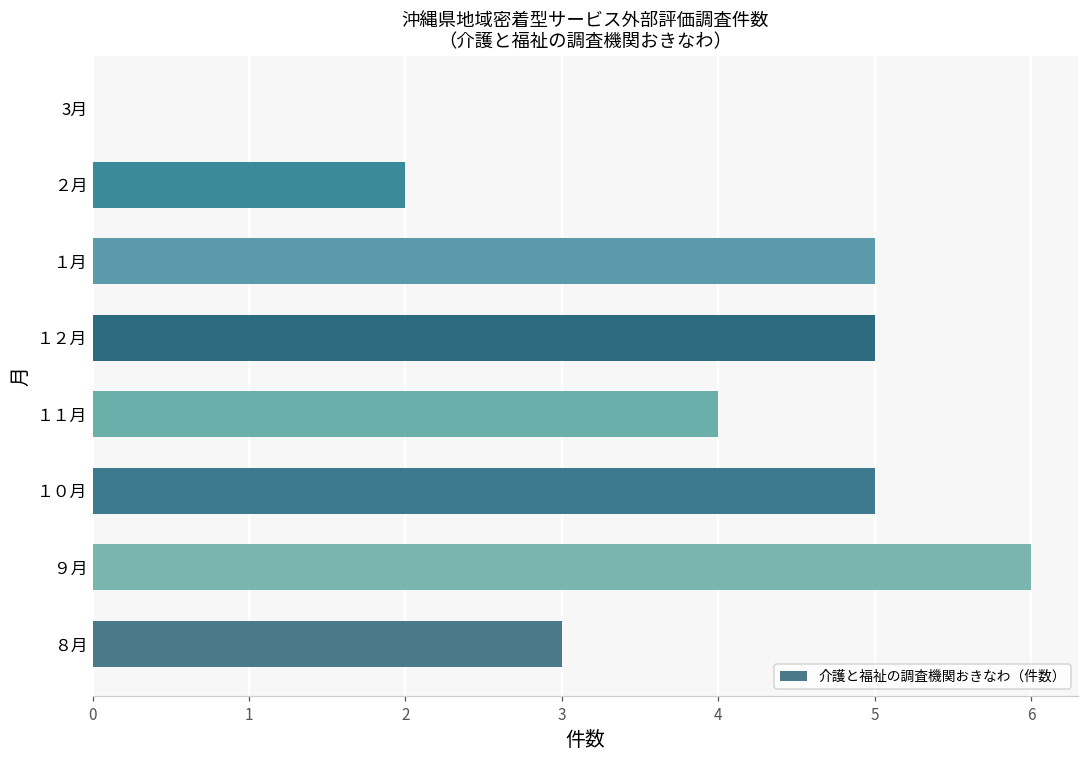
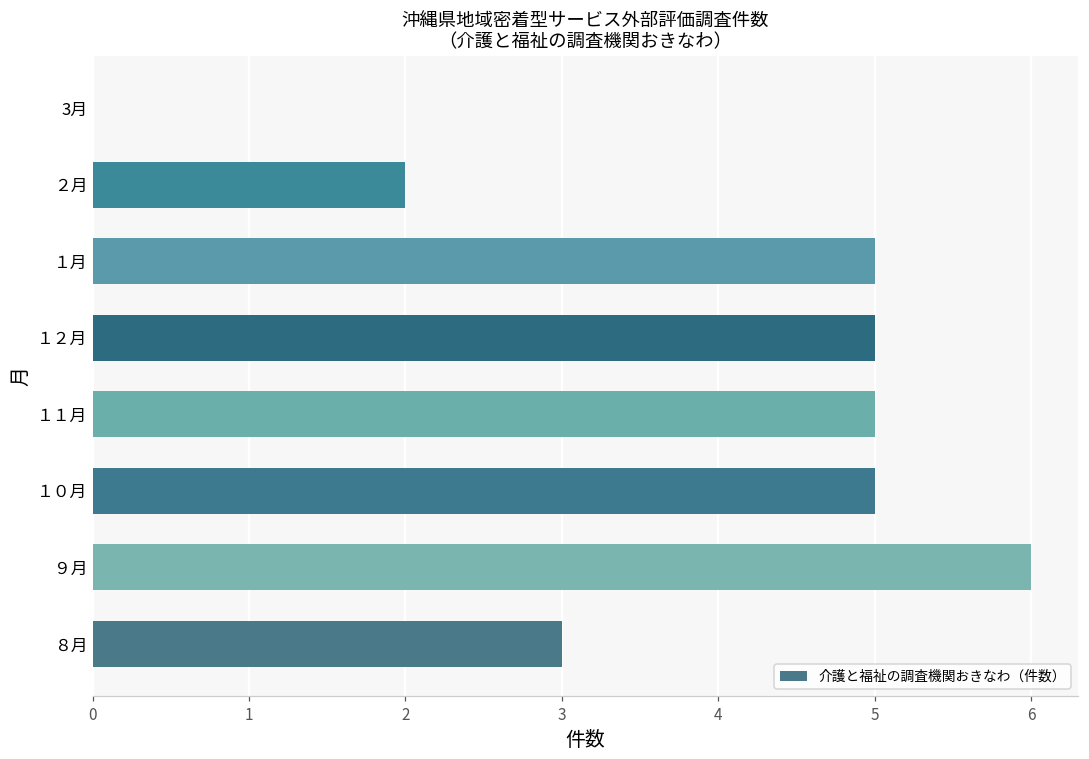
１１月: 4 -> 5
